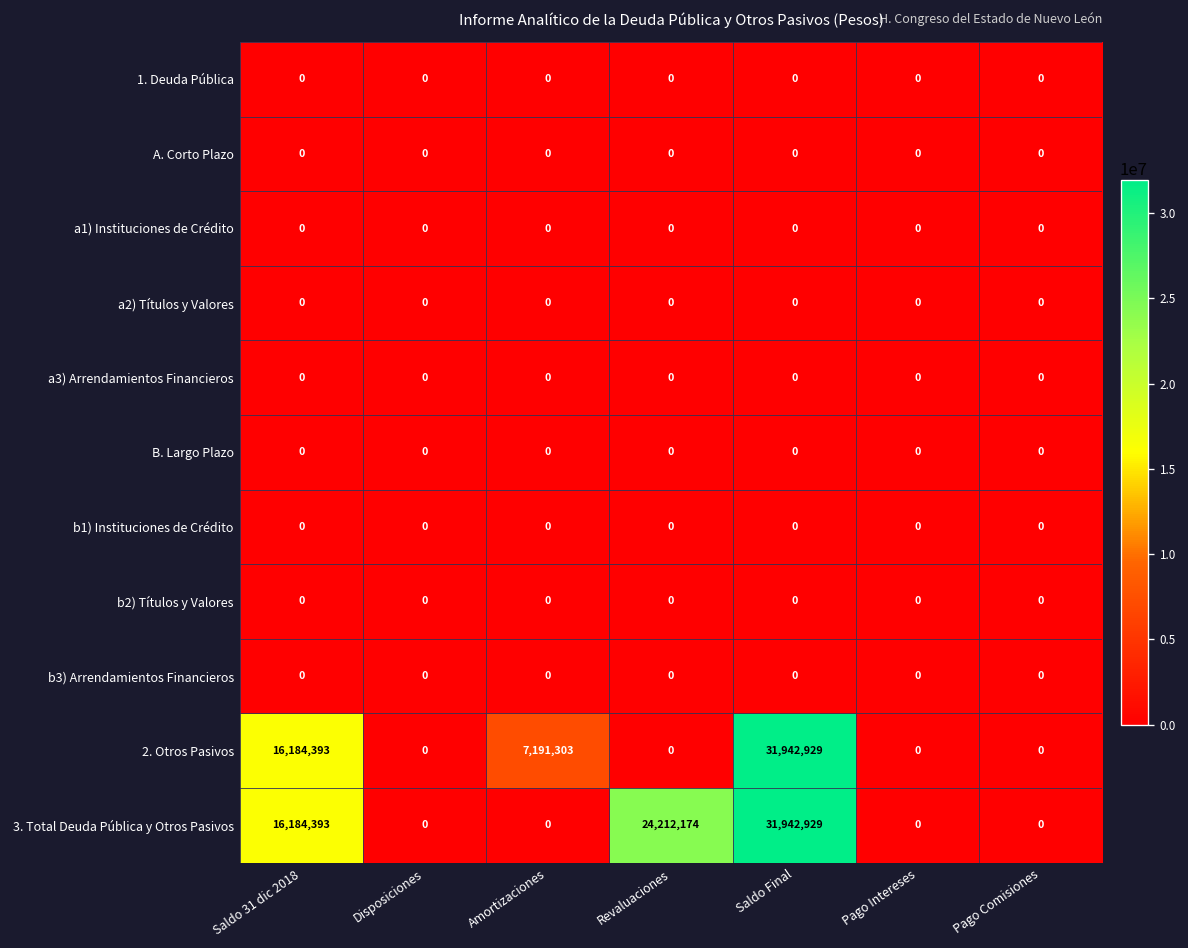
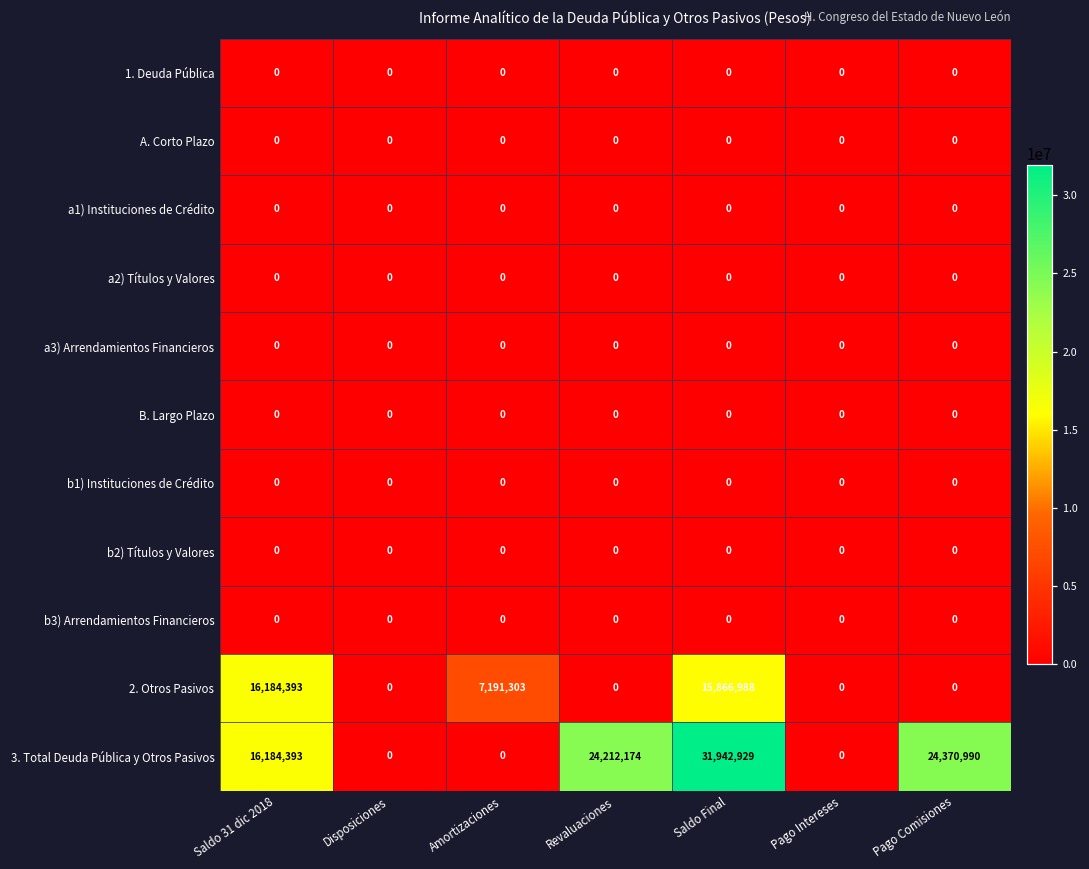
2. Otros Pasivos, Saldo Final: 31,942,929 -> 15,866,988
3. Total Deuda Pública y Otros Pasivos, Pago Comisiones: 0 -> 24,370,990
